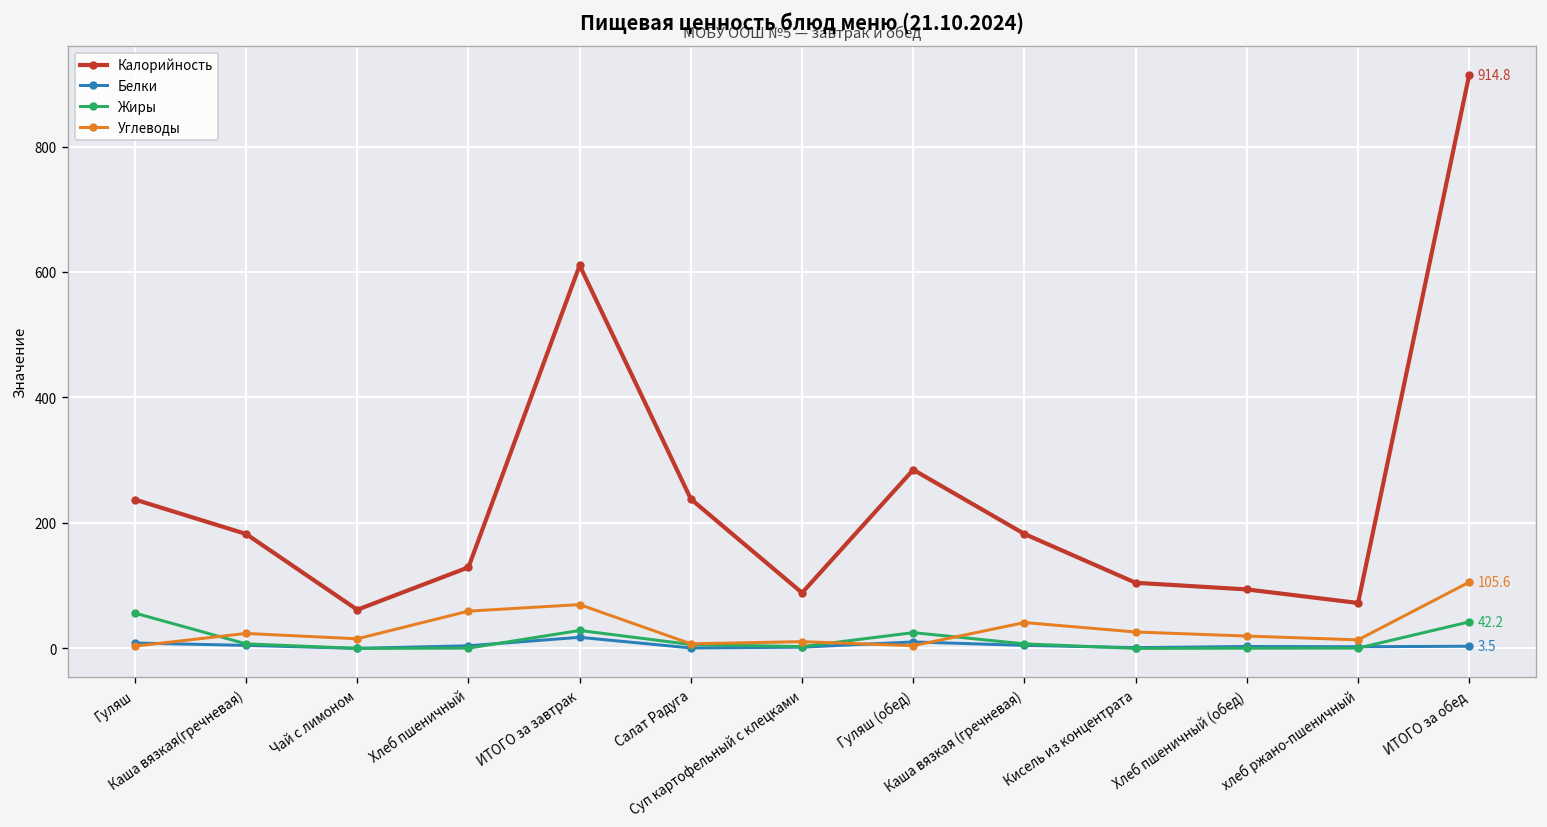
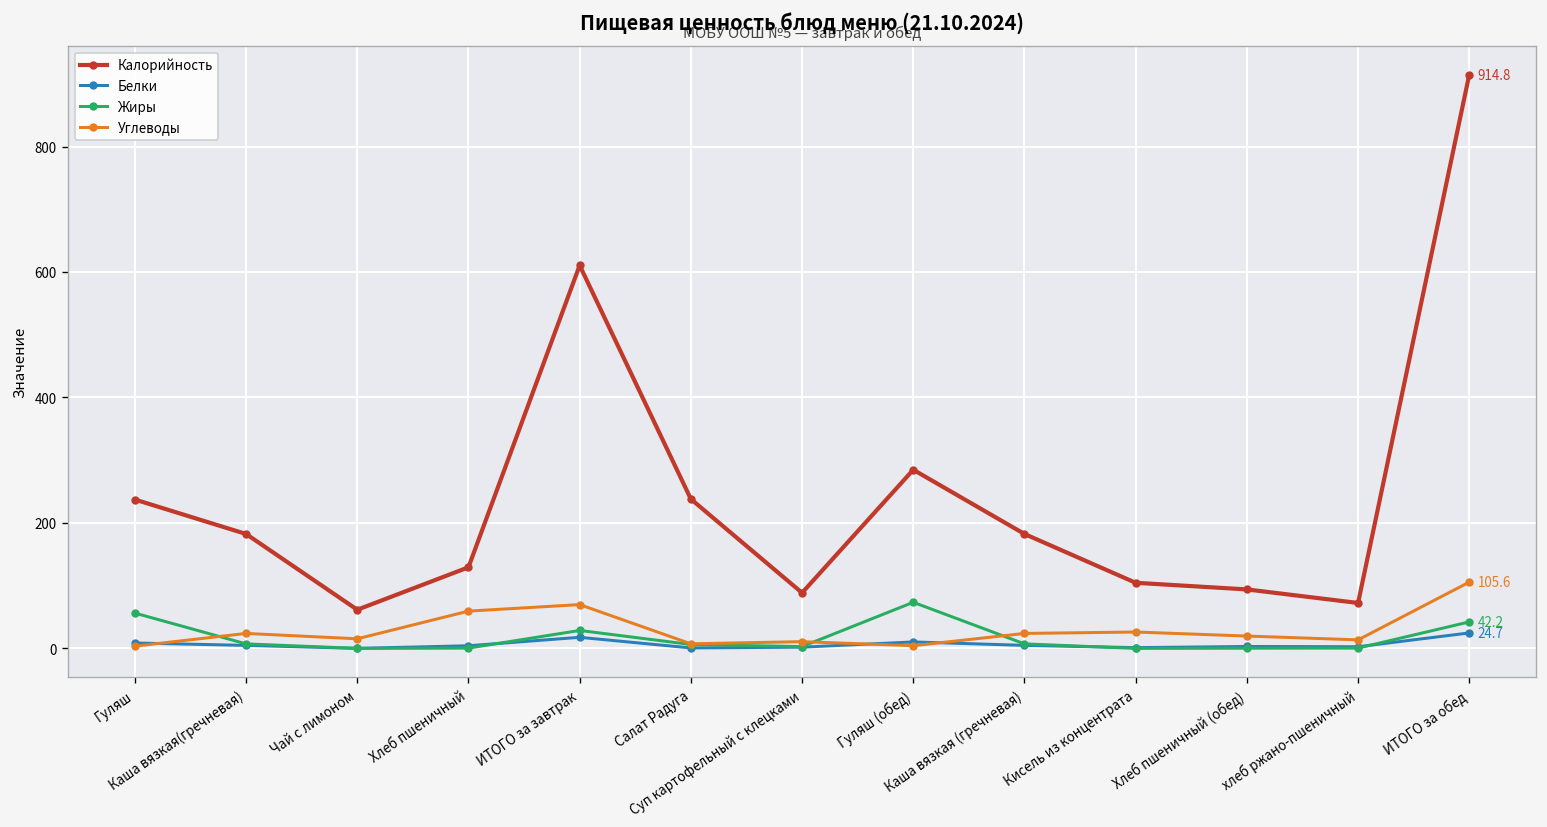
Жиры, Гуляш (обед): 30 -> 70
Углеводы, Каша вязкая (гречневая): 40 -> 20
Белки, ИТОГО за обед: 3.5 -> 24.7
